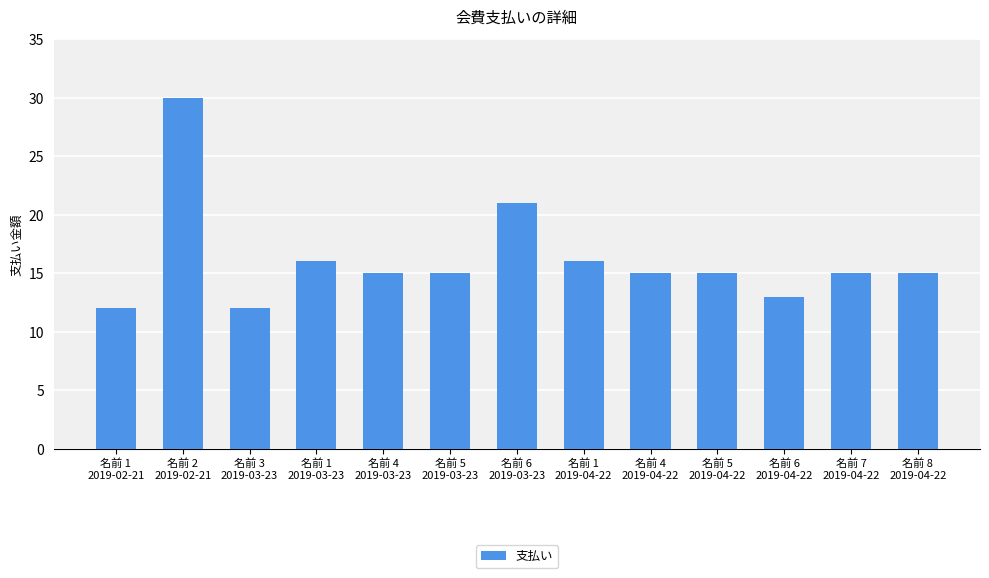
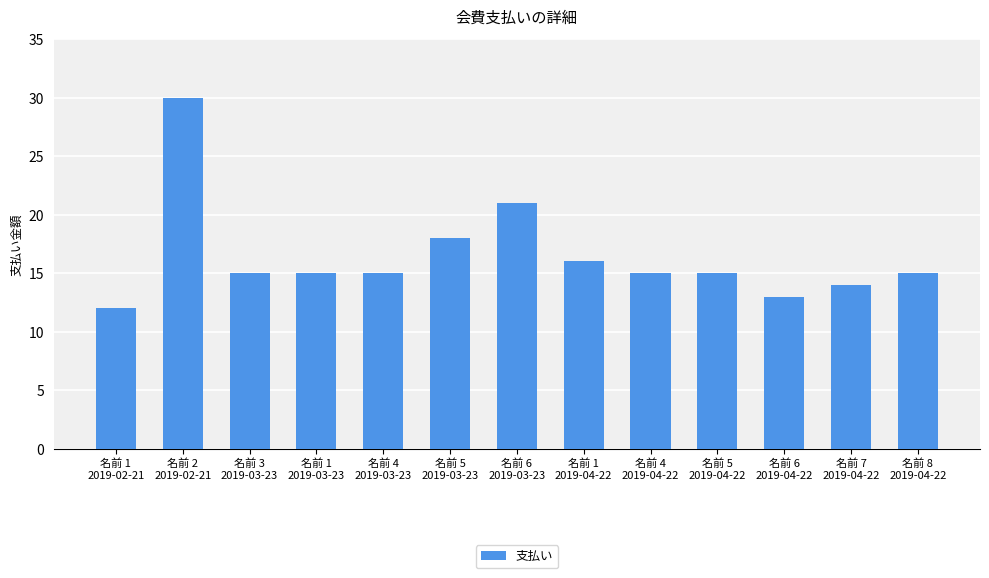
名前 3 2019-03-23: 12 -> 15
名前 1 2019-03-23: 16 -> 15
名前 5 2019-03-23: 15 -> 18
名前 7 2019-04-22: 15 -> 14
